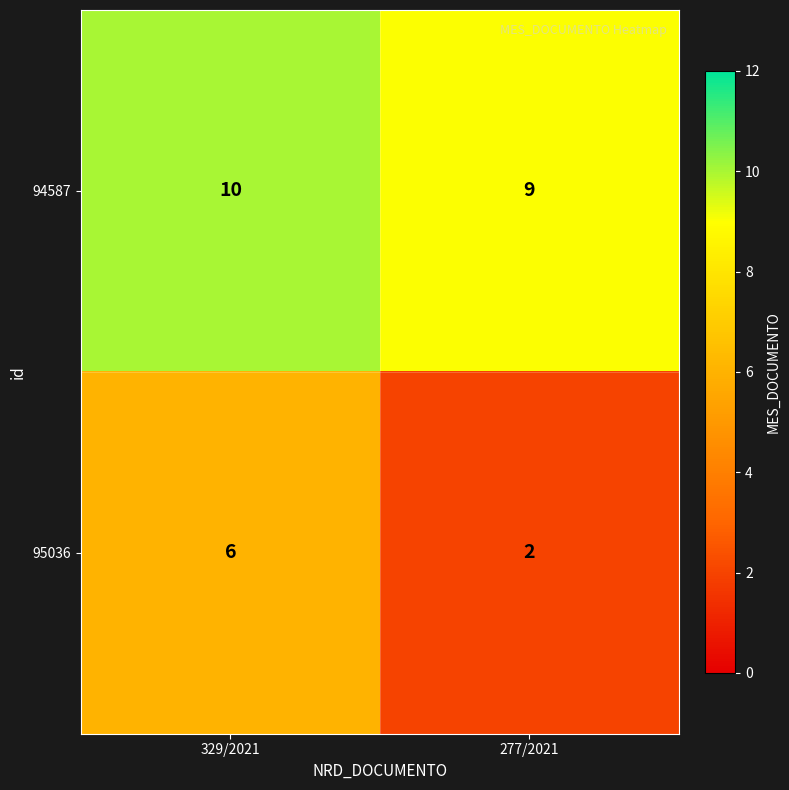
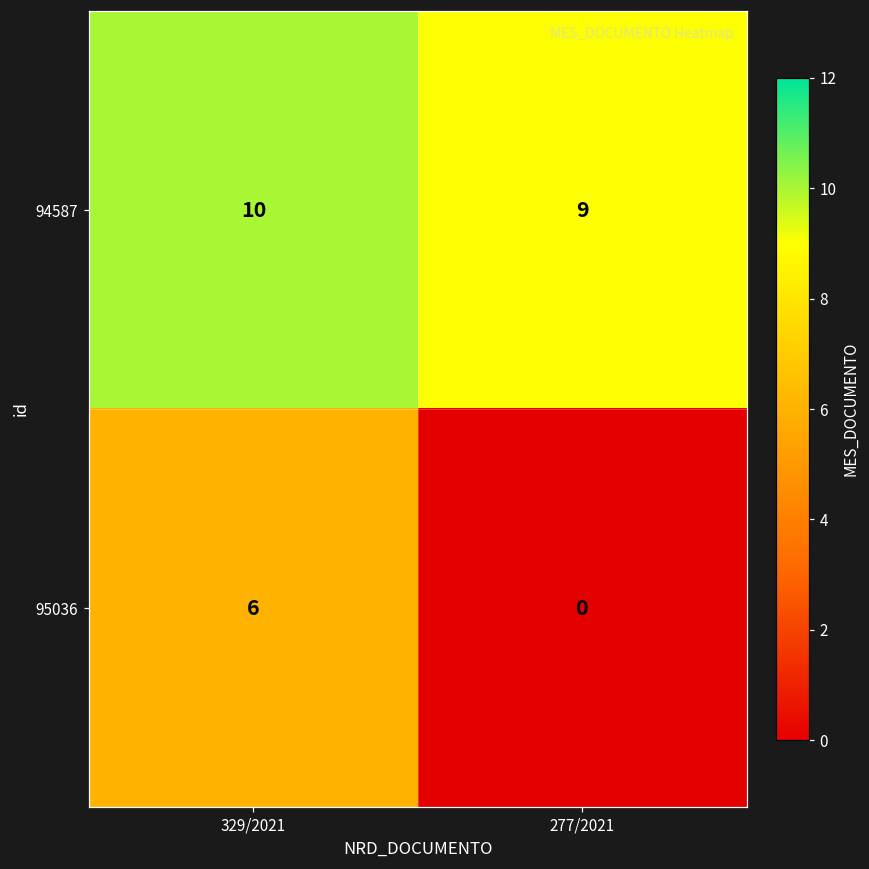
95036, 277/2021: 2 -> 0
